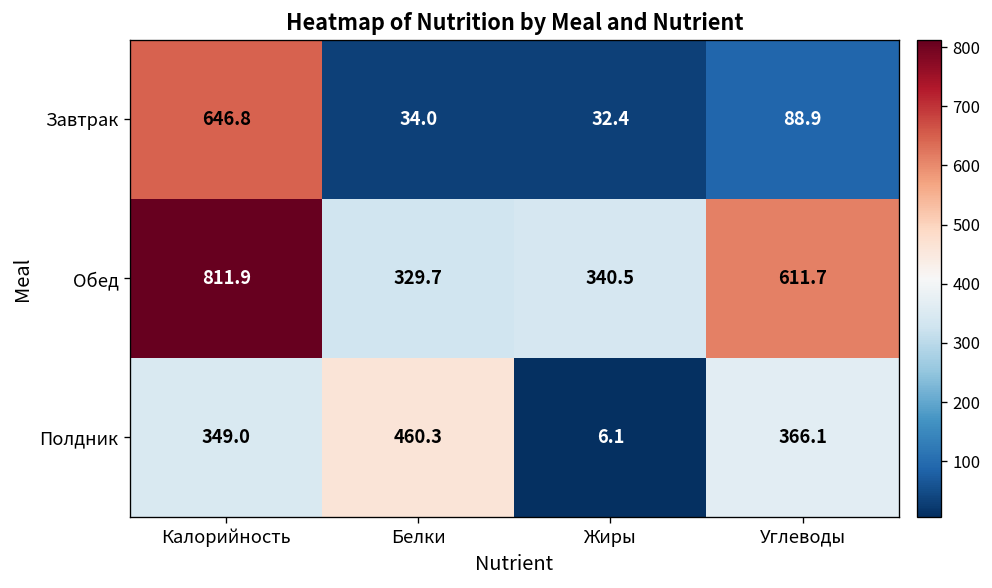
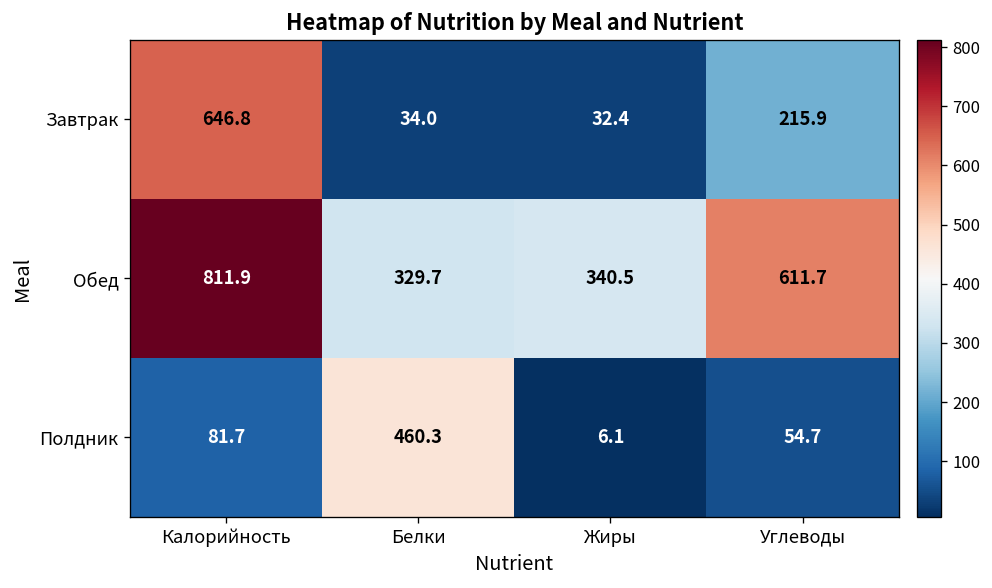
Завтрак, Углеводы: 88.9 -> 215.9
Полдник, Калорийность: 349.0 -> 81.7
Полдник, Углеводы: 366.1 -> 54.7
